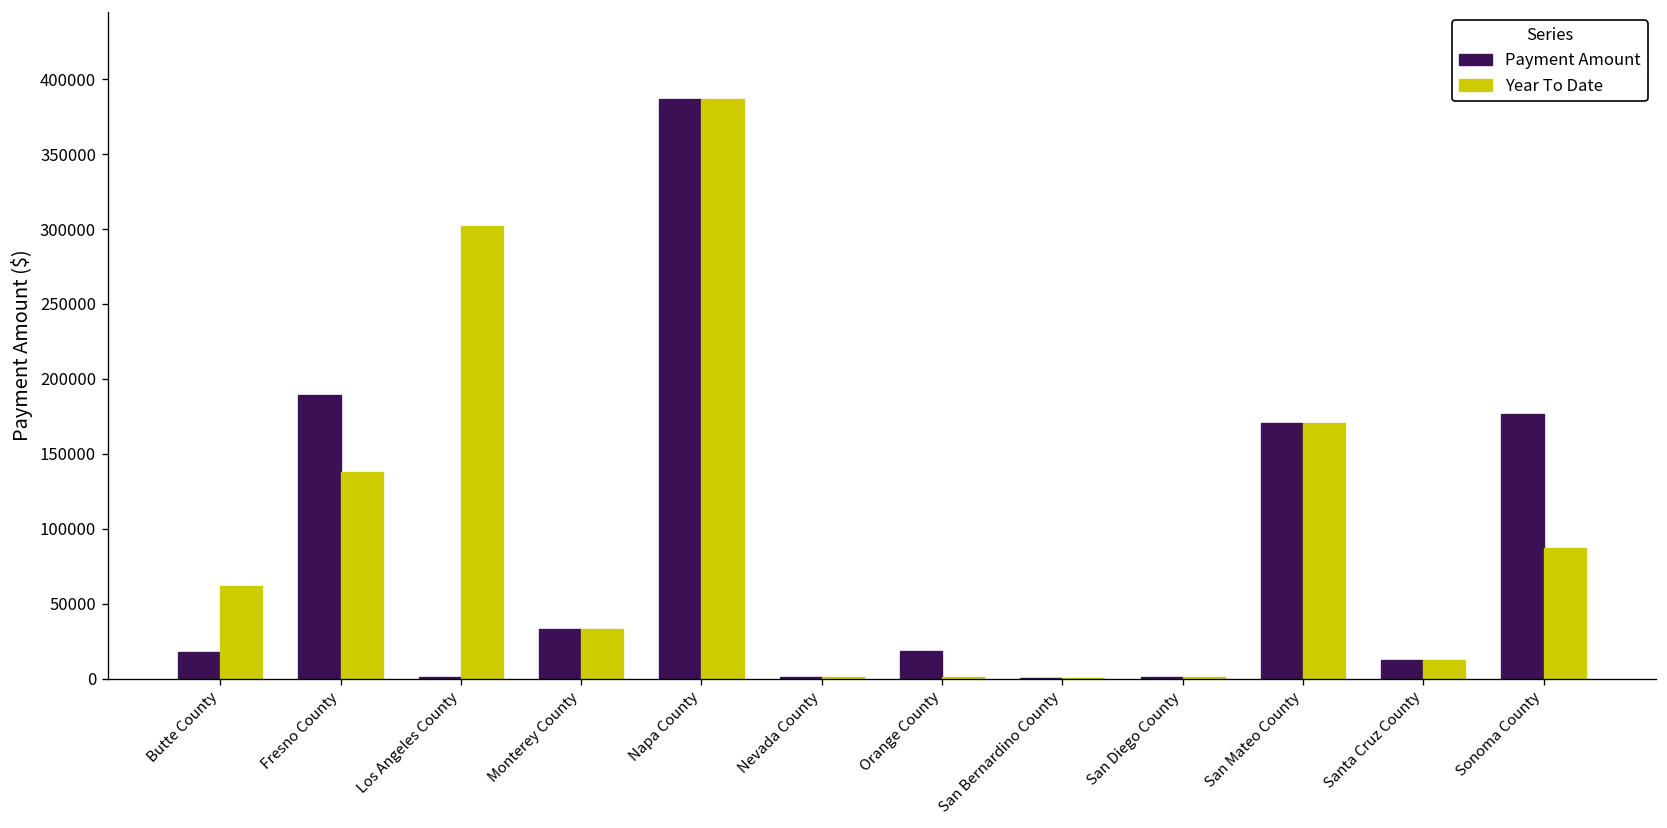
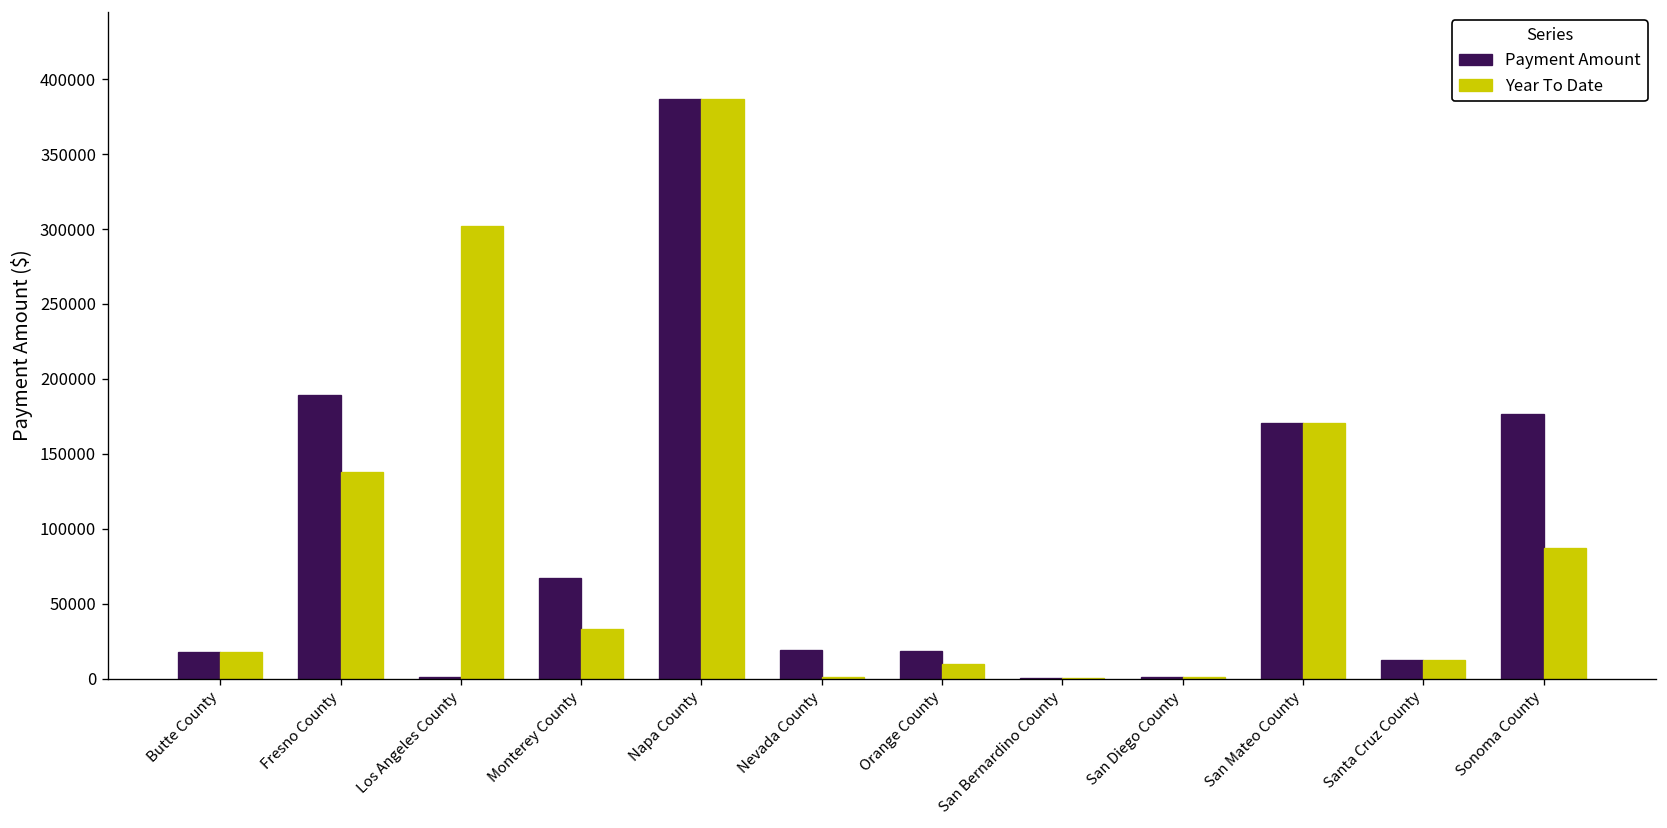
Year To Date, Butte County: 61000 -> 18000
Payment Amount, Monterey County: 33000 -> 67000
Payment Amount, Nevada County: 1000 -> 19000
Year To Date, Orange County: 1000 -> 10000
